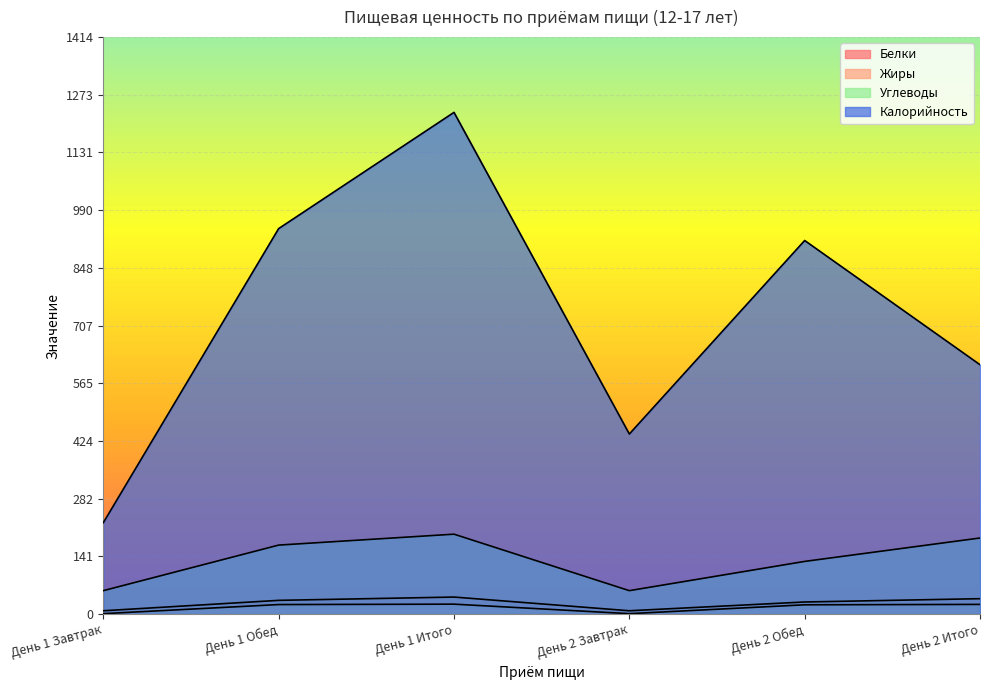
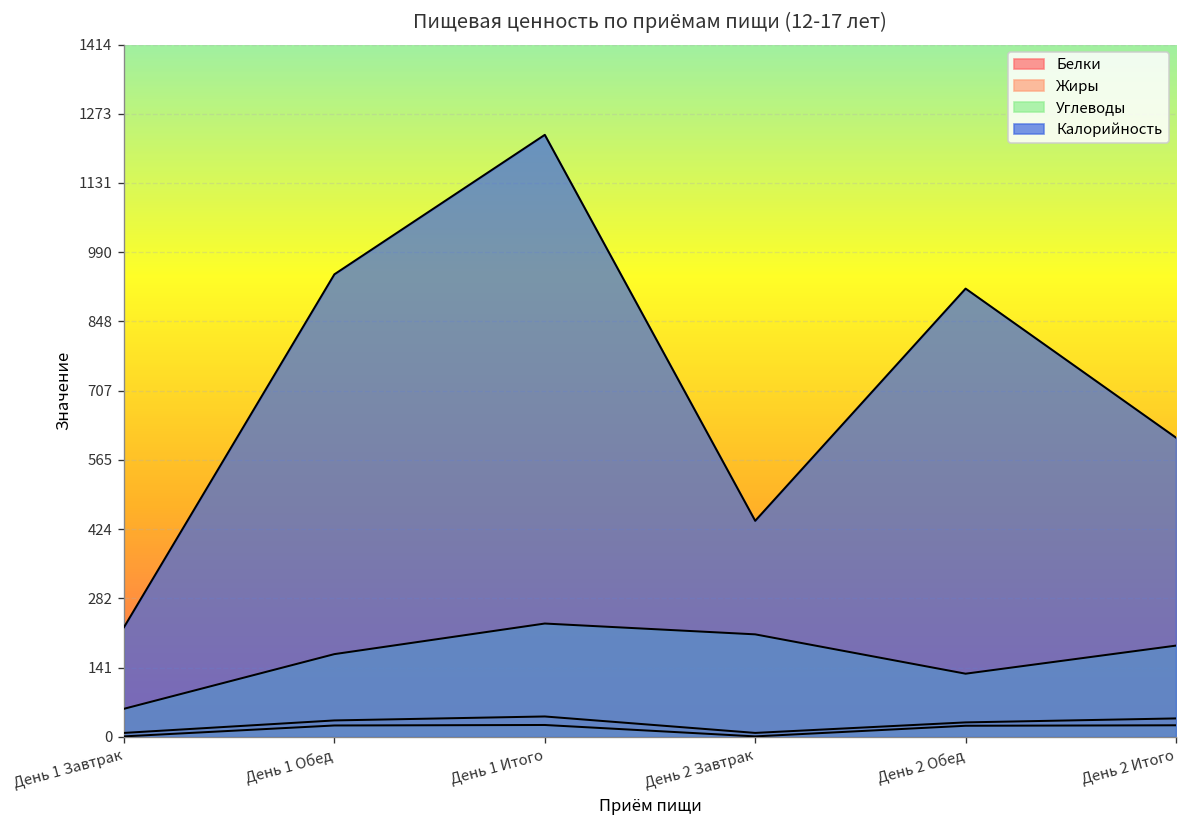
Углеводы, День 1 Итого: 200 -> 230
Углеводы, День 2 Завтрак: 60 -> 210
